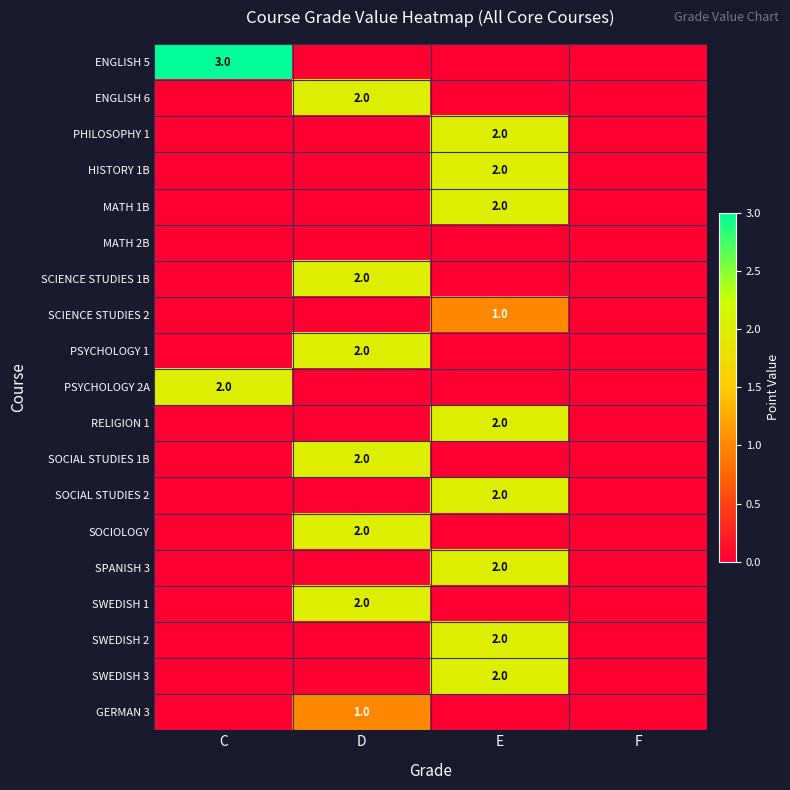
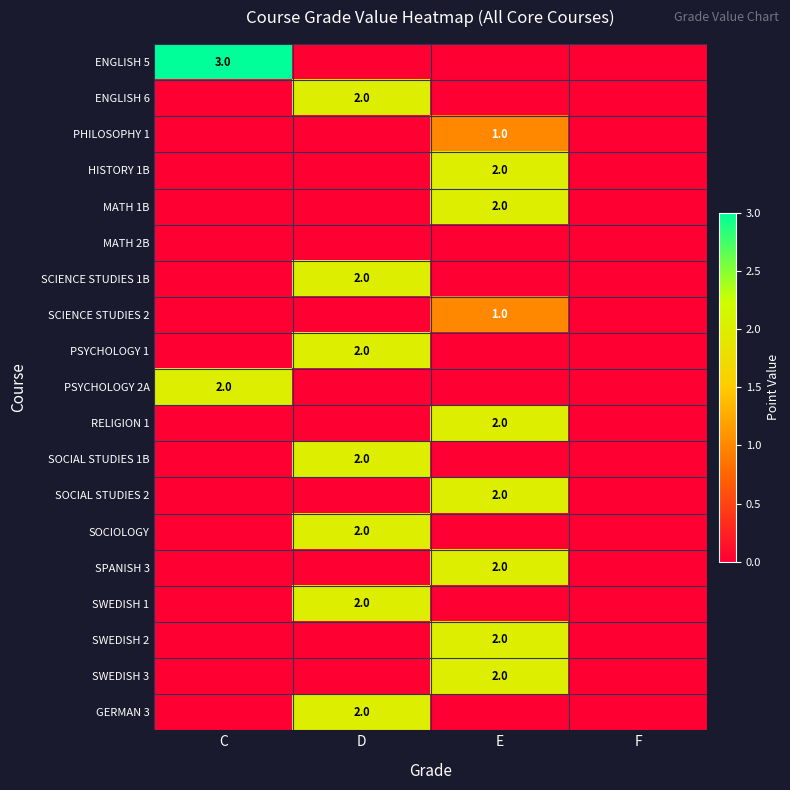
PHILOSOPHY 1, E: 2.0 -> 1.0
GERMAN 3, D: 1.0 -> 2.0
